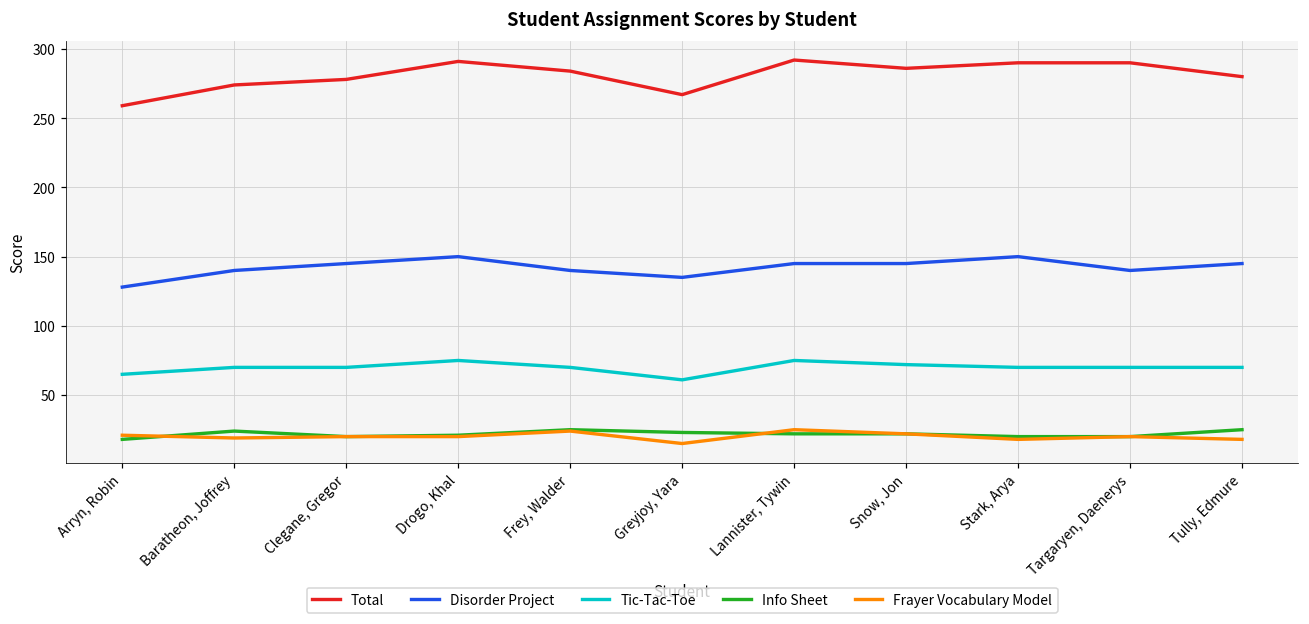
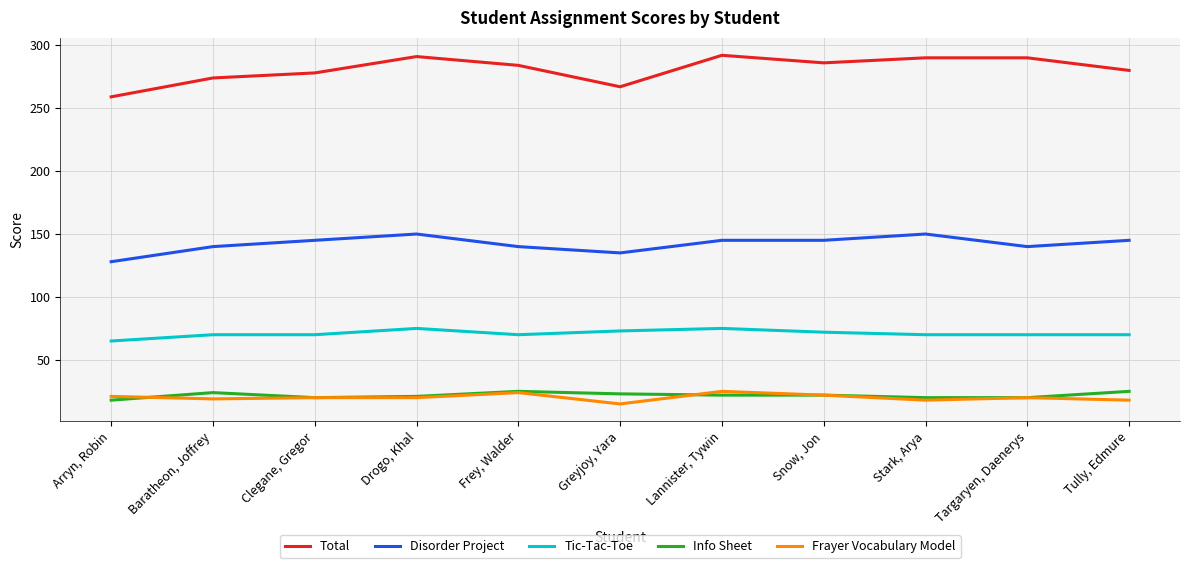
Tic-Tac-Toe, Greyjoy, Yara: 61 -> 73
